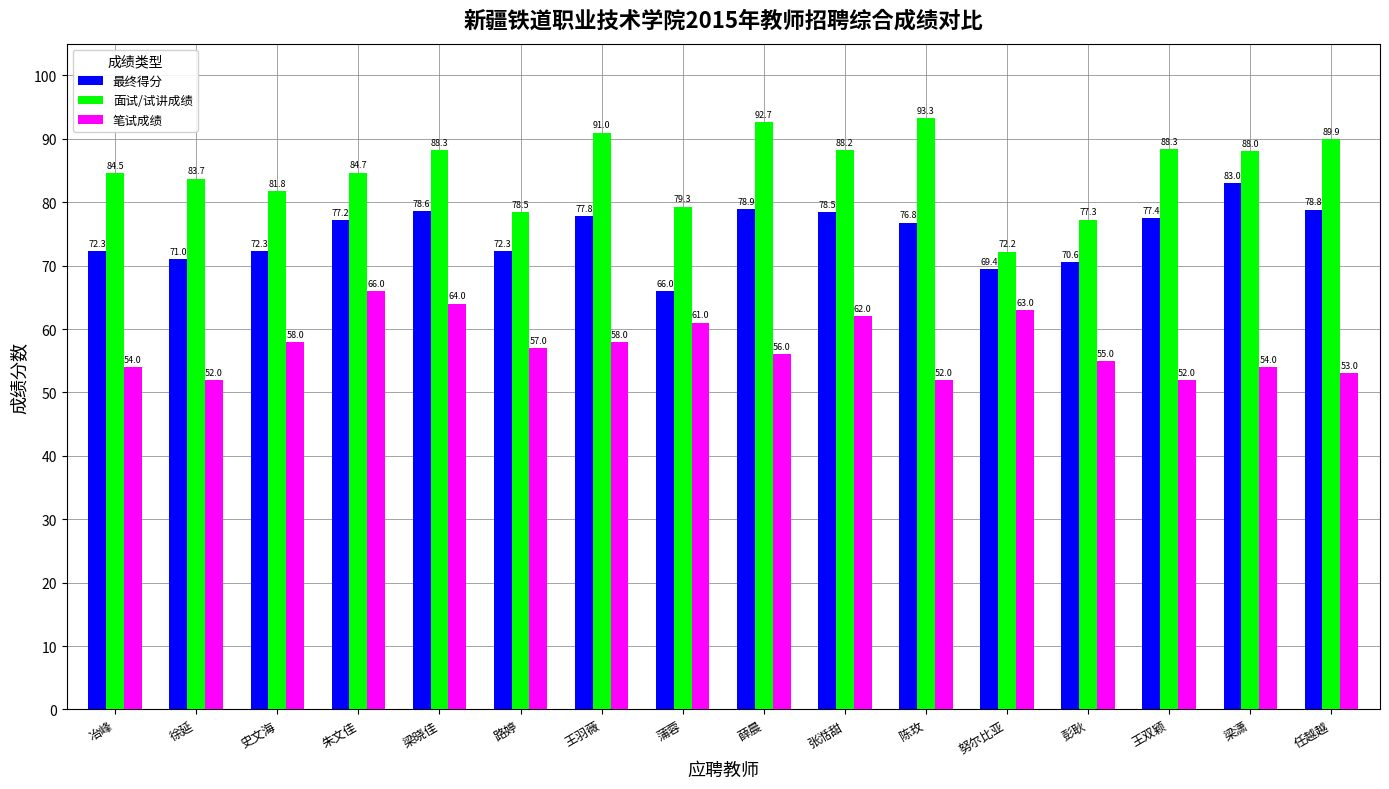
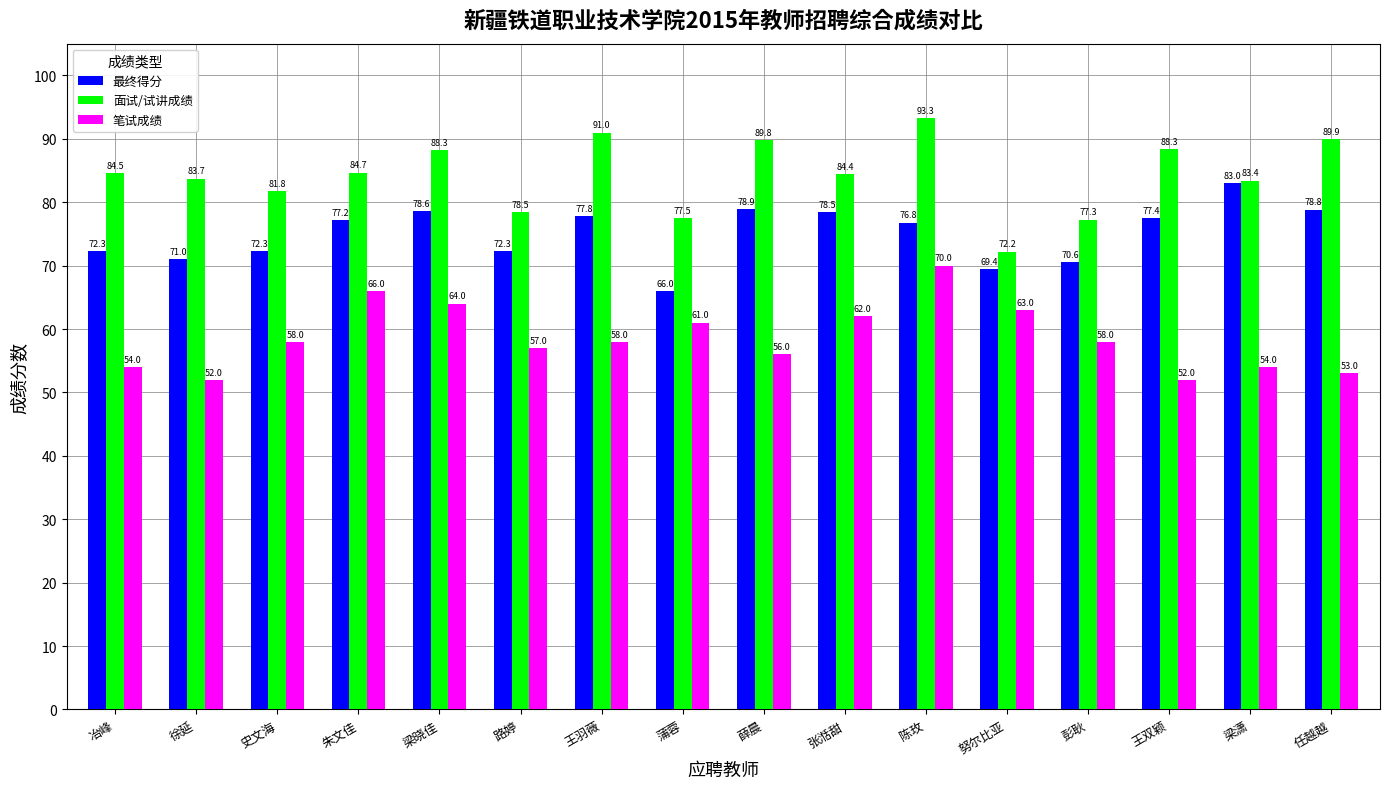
面试/试讲成绩, 蒲蓉: 79.3 -> 77.5
面试/试讲成绩, 薛晨: 92.7 -> 89.8
面试/试讲成绩, 张湉甜: 88.2 -> 84.4
笔试成绩, 陈玫: 52.0 -> 70.0
笔试成绩, 彭耿: 55.0 -> 58.0
面试/试讲成绩, 梁潇: 88.0 -> 83.4
